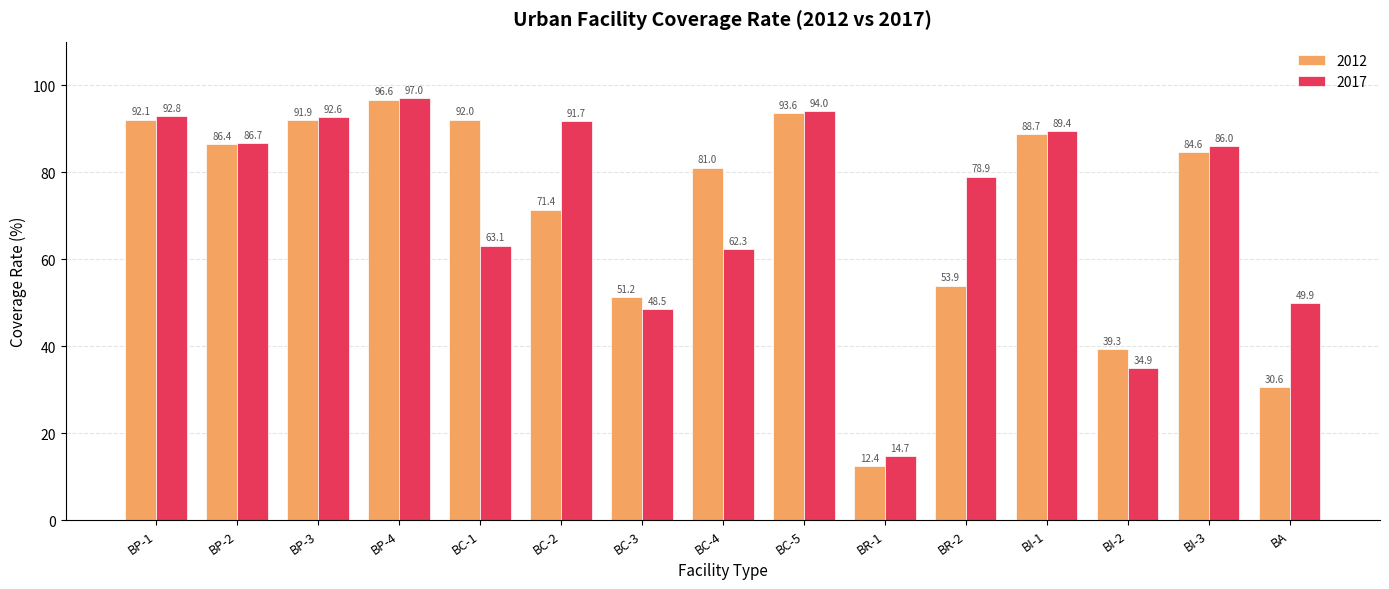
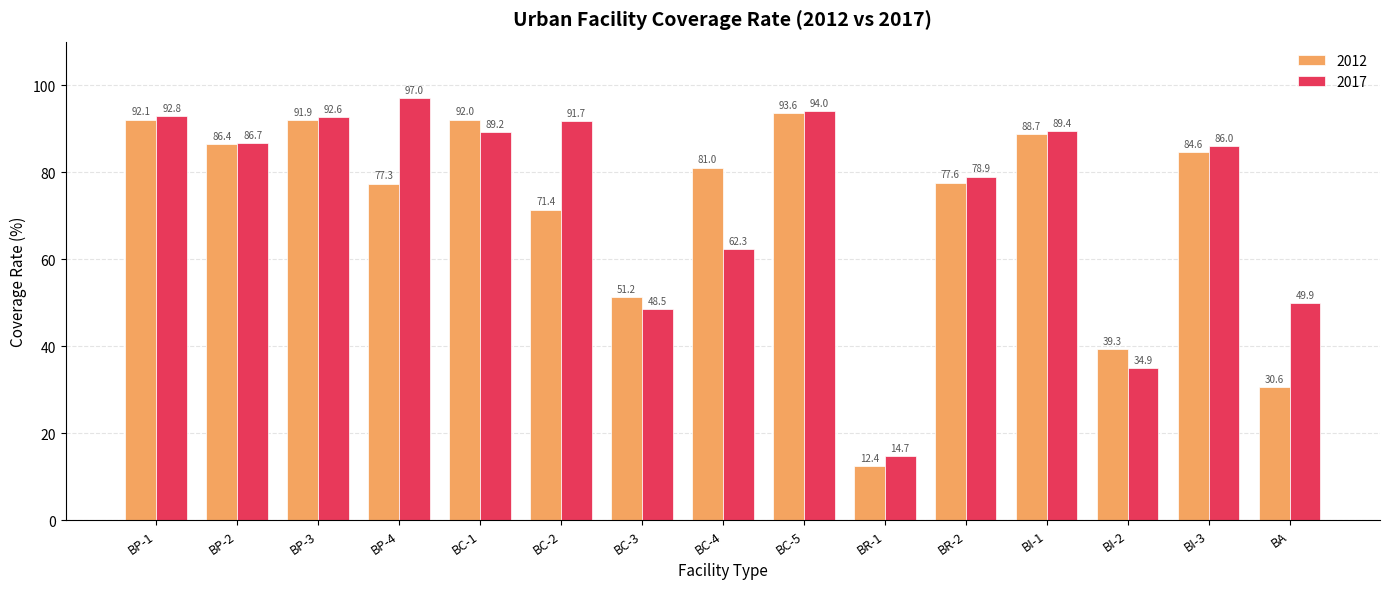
2012, BP-4: 96.6 -> 77.3
2017, BC-1: 63.1 -> 89.2
2012, BR-2: 53.9 -> 77.6
